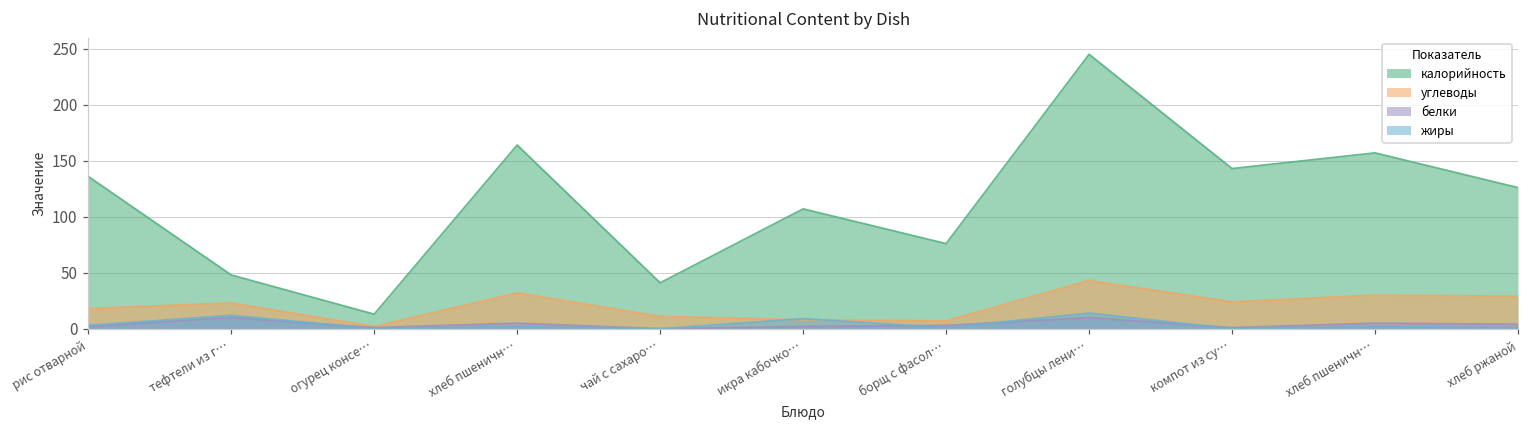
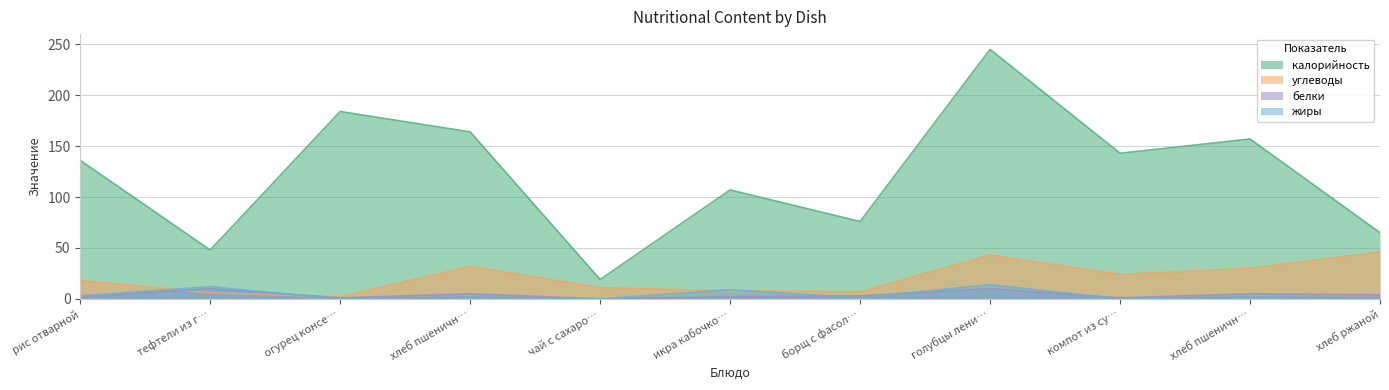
углеводы, тефтели из г…: 23 -> 6
калорийность, огурец консе…: 13 -> 184
калорийность, чай с сахаро…: 41 -> 19
калорийность, хлеб ржаной: 126 -> 65
углеводы, хлеб ржаной: 29 -> 46
